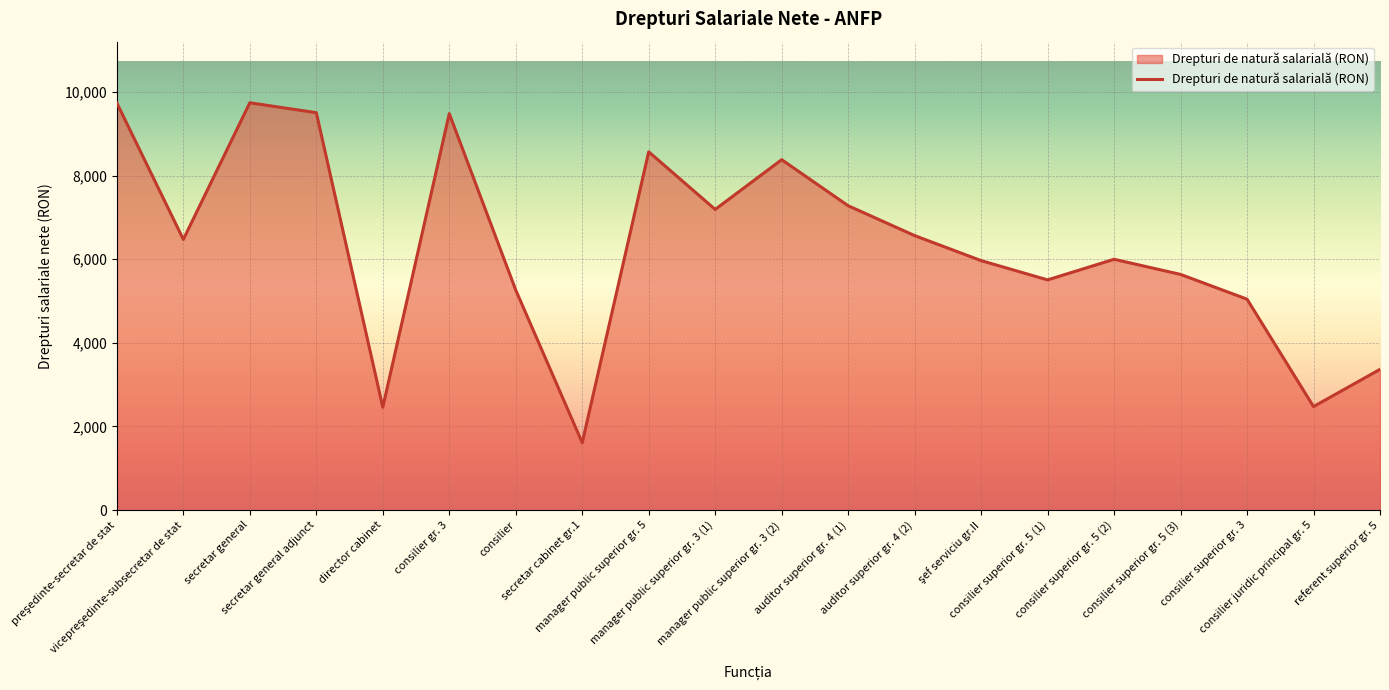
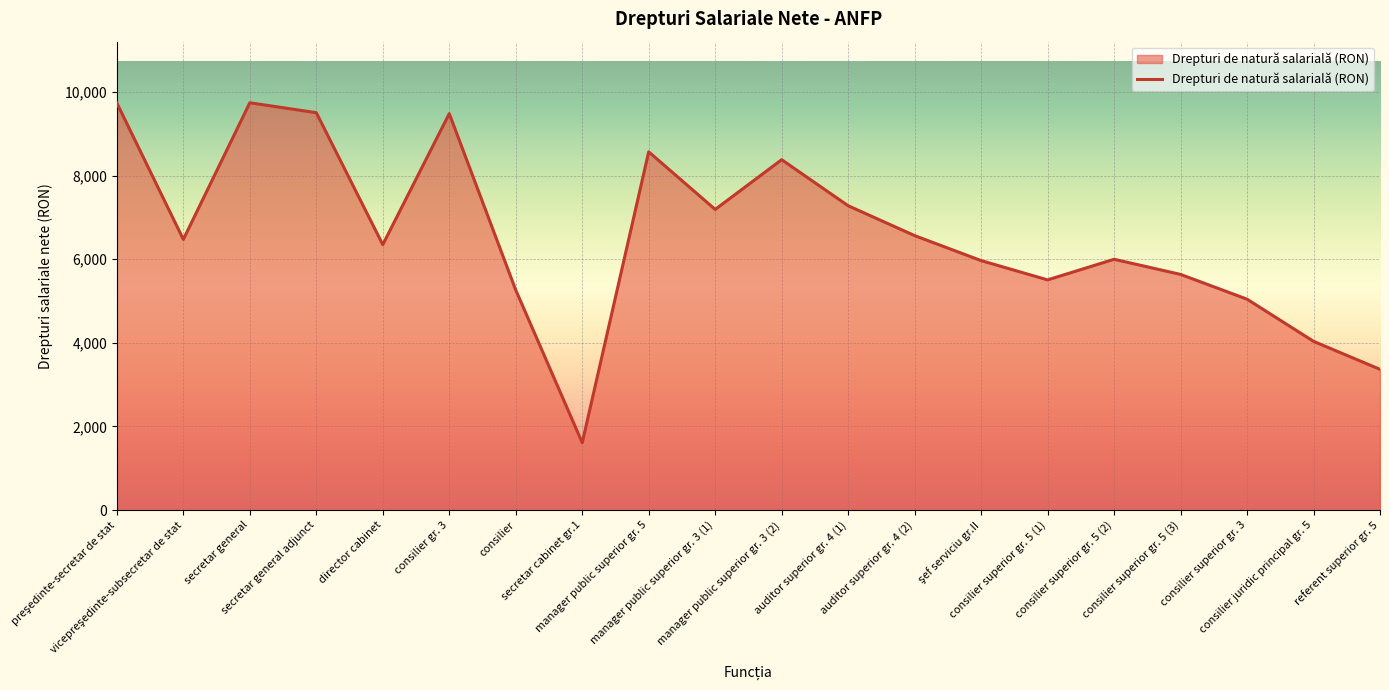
director cabinet: 2,500 -> 6,300
consilier juridic principal gr. 5: 2,500 -> 4,000
